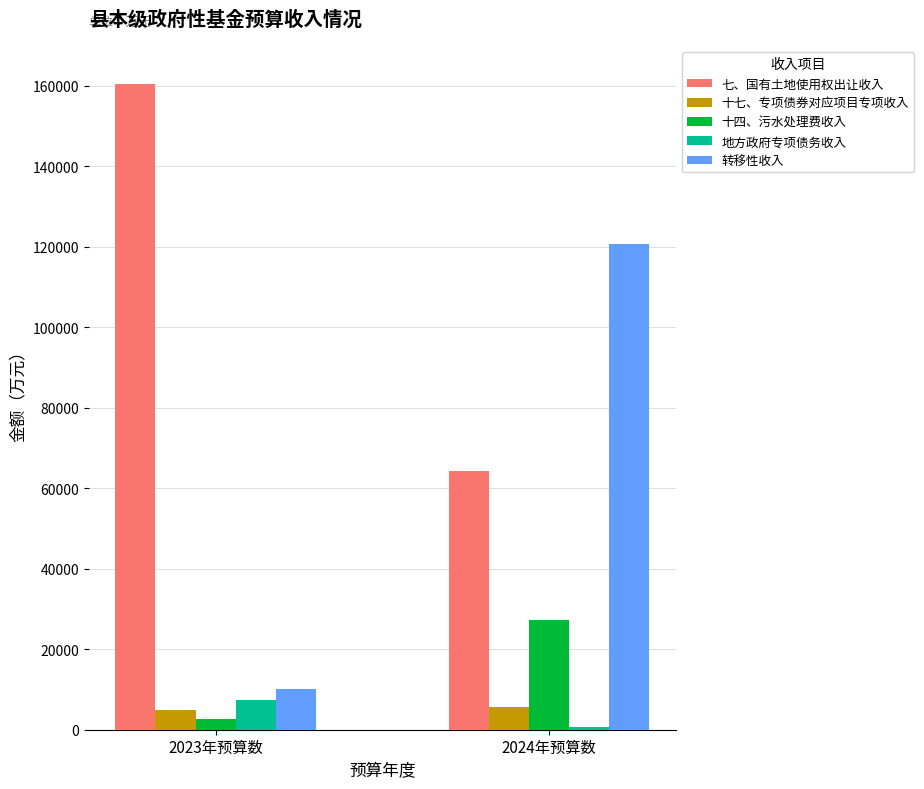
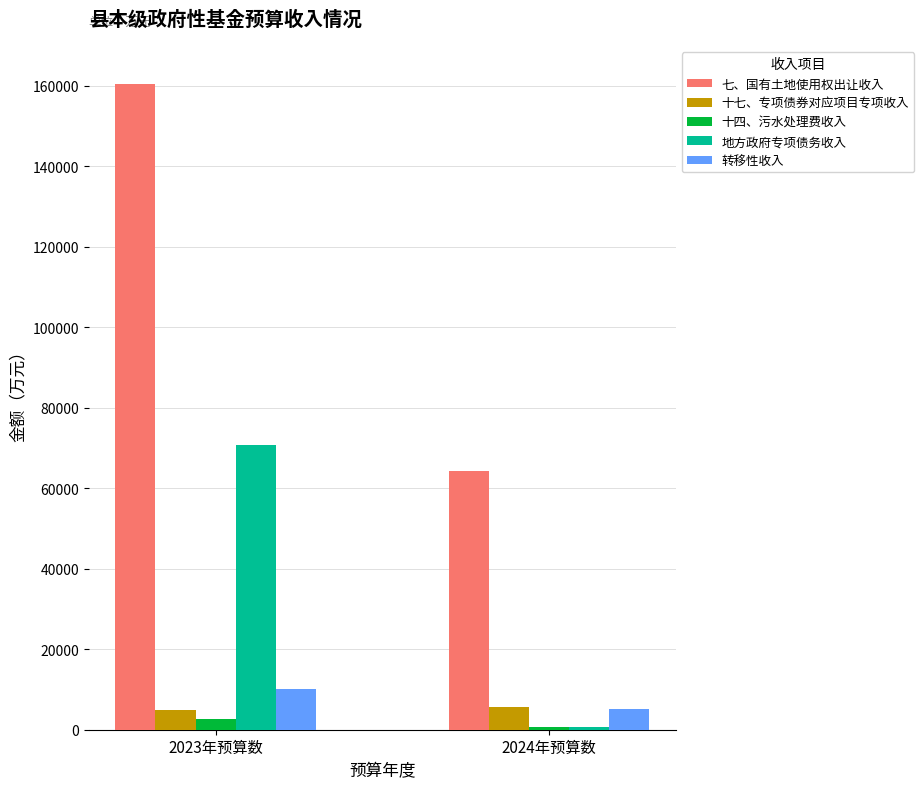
地方政府专项债务收入, 2023年预算数: 7000 -> 71000
十四、污水处理费收入, 2024年预算数: 27000 -> 1000
转移性收入, 2024年预算数: 121000 -> 5000
